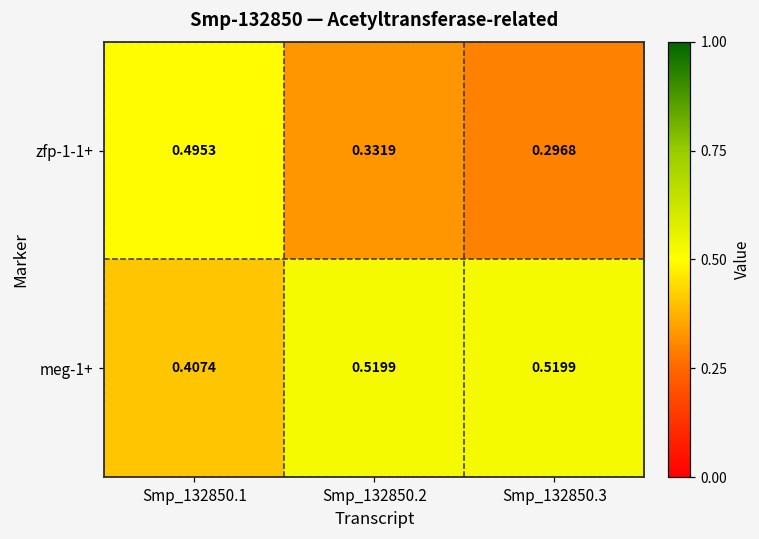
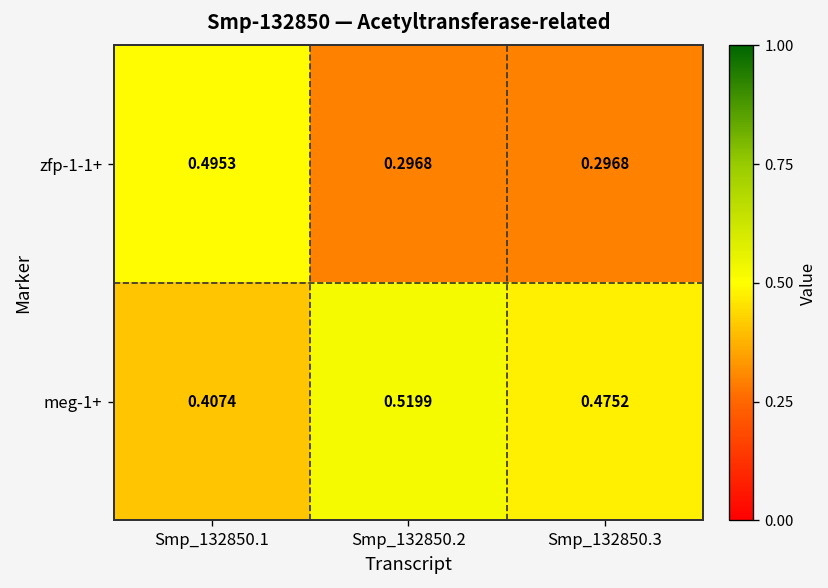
zfp-1-1+, Smp_132850.2: 0.3319 -> 0.2968
meg-1+, Smp_132850.3: 0.5199 -> 0.4752
